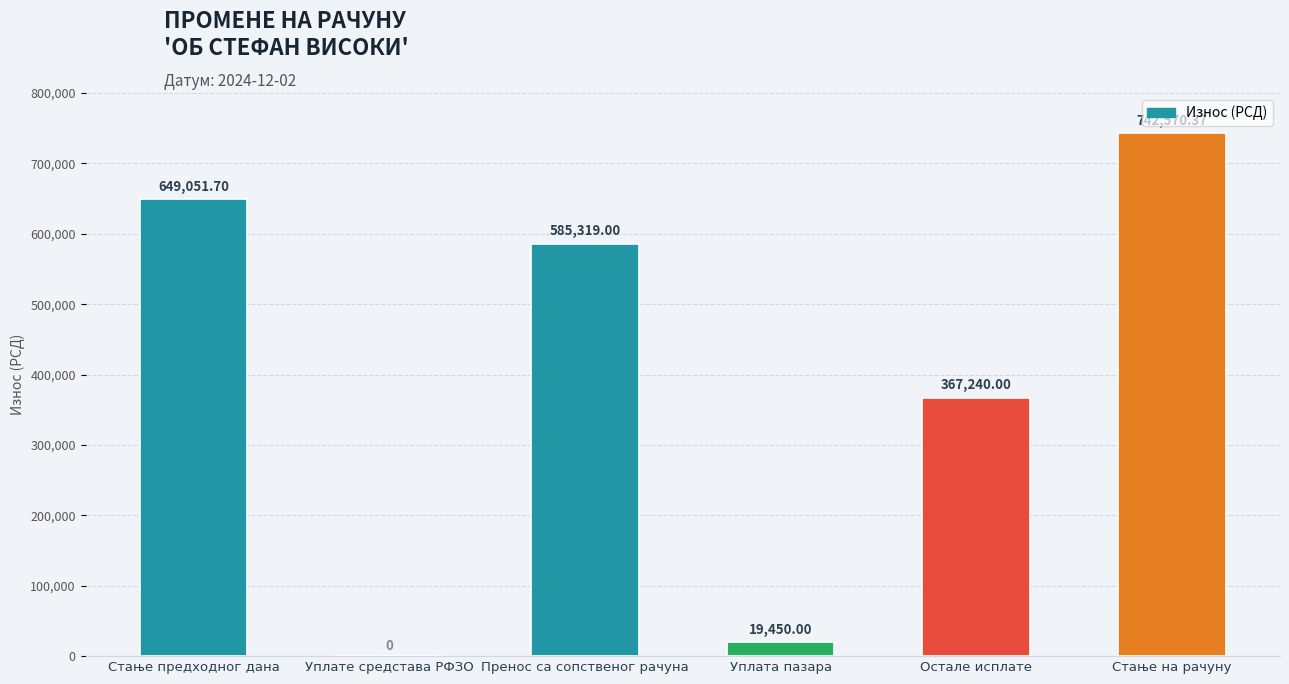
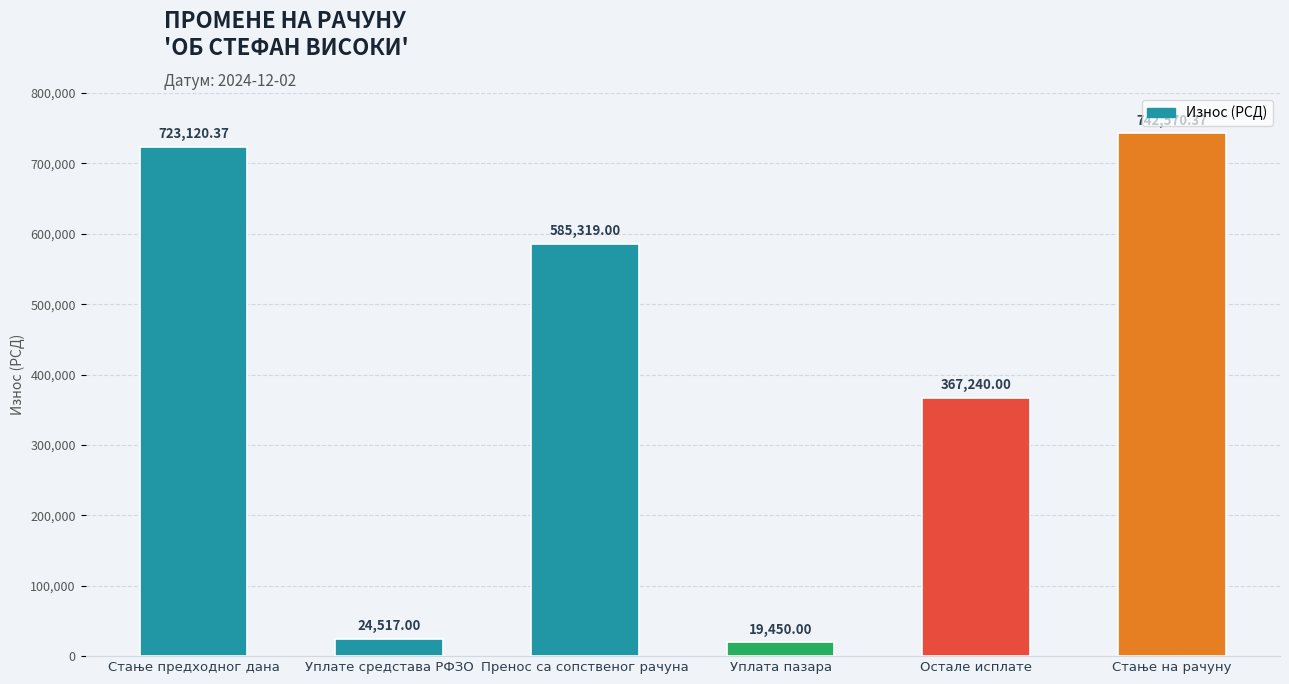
Стање предходног дана: 649,051.70 -> 723,120.37
Уплате средстава РФЗО: 0 -> 24,517.00
